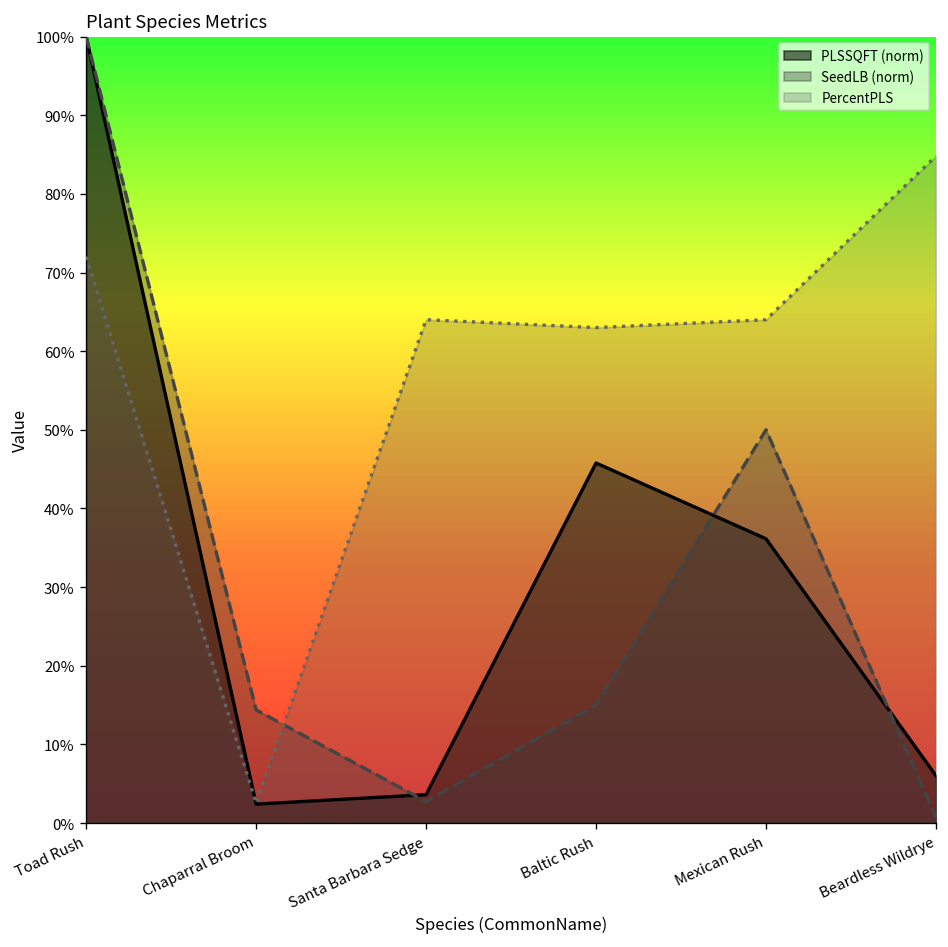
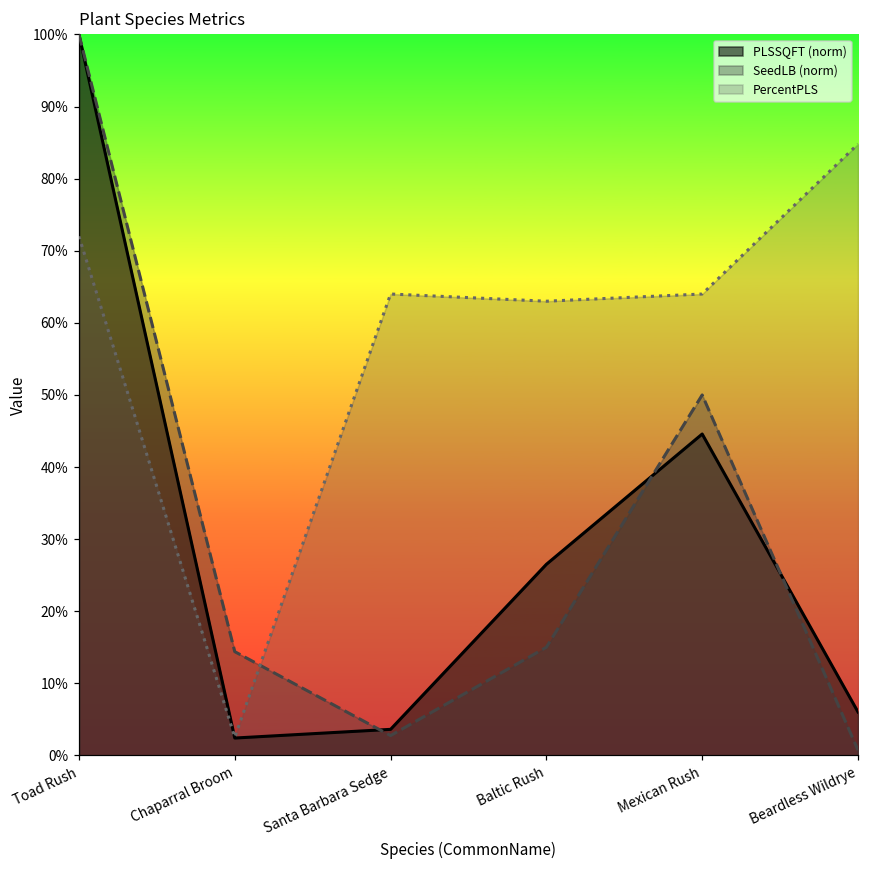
PLSSQFT (norm), Baltic Rush: 46% -> 27%
PLSSQFT (norm), Mexican Rush: 36% -> 45%
